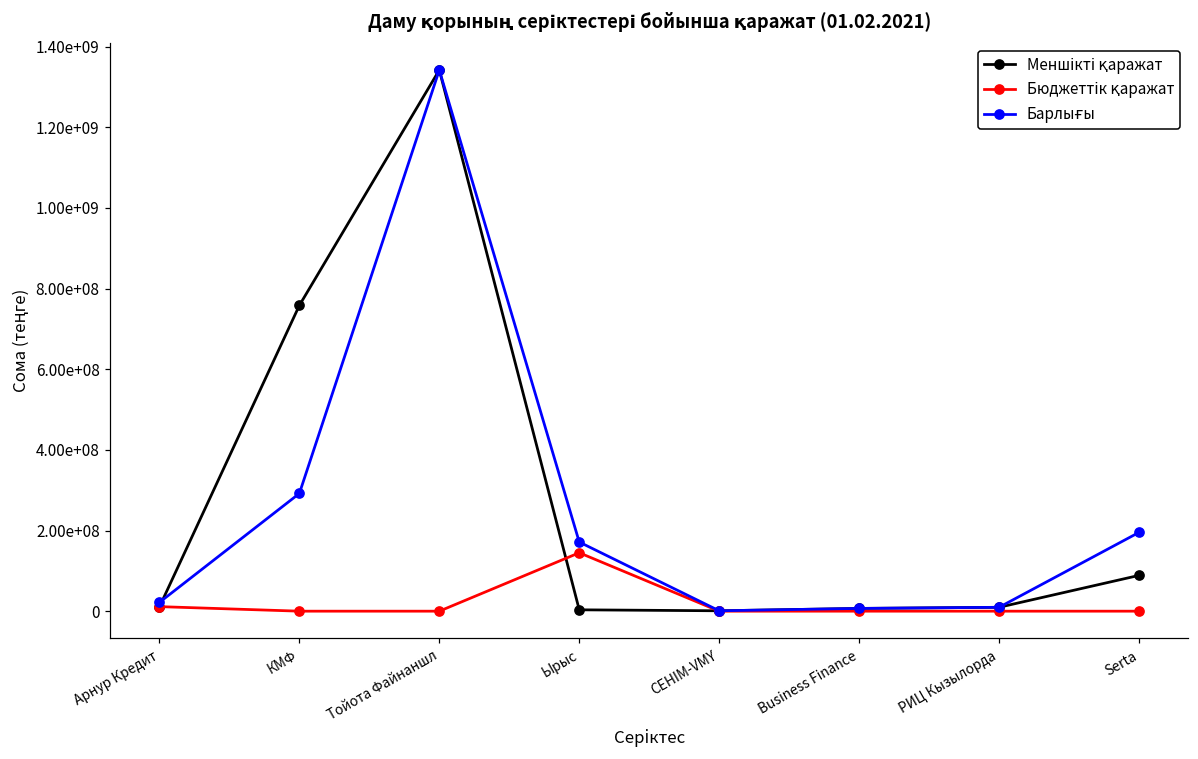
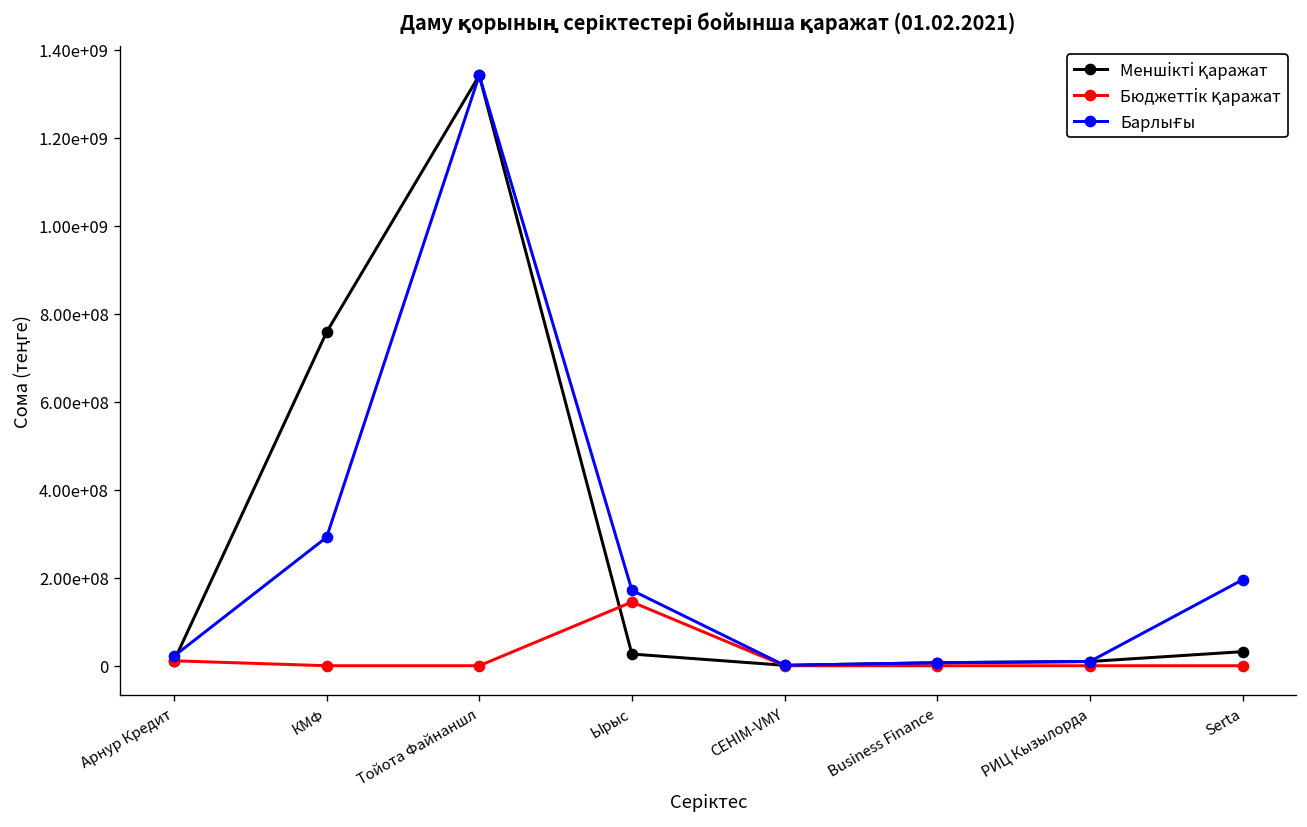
Меншікті қаражат, Ырыс: 0 -> 30000000
Меншікті қаражат, Serta: 90000000 -> 30000000
